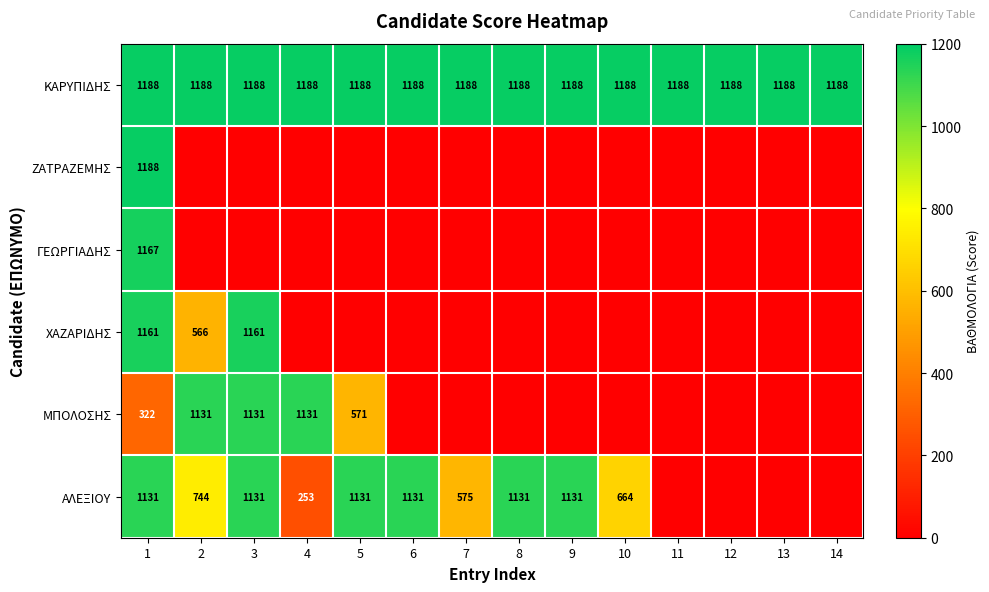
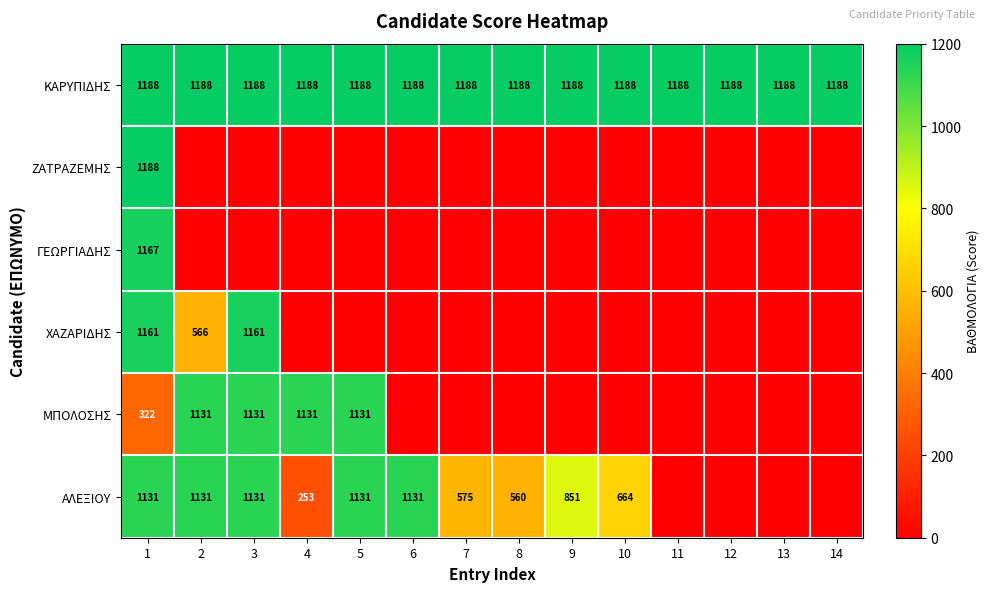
ΜΠΟΛΟΣΗΣ, 5: 571 -> 1131
ΑΛΕΞΙΟΥ, 2: 744 -> 1131
ΑΛΕΞΙΟΥ, 8: 1131 -> 560
ΑΛΕΞΙΟΥ, 9: 1131 -> 851
